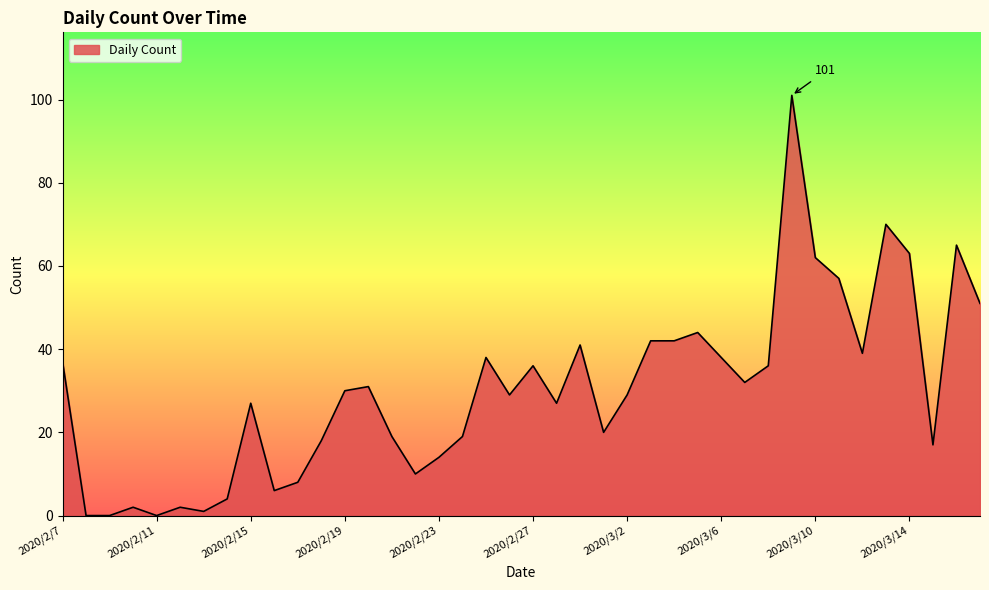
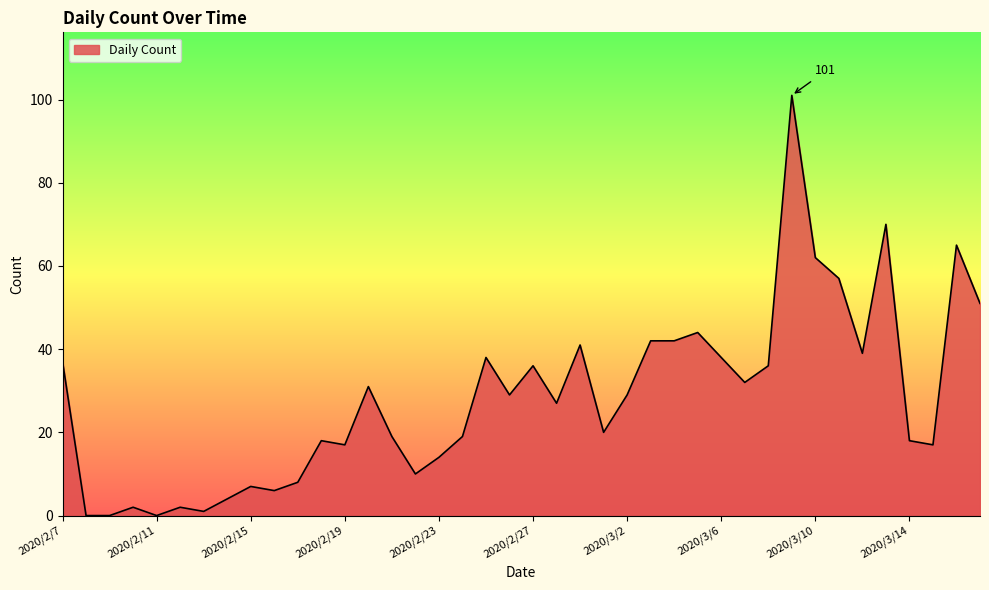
2020/2/15: 27 -> 7
2020/2/19: 30 -> 17
2020/3/14: 63 -> 18
